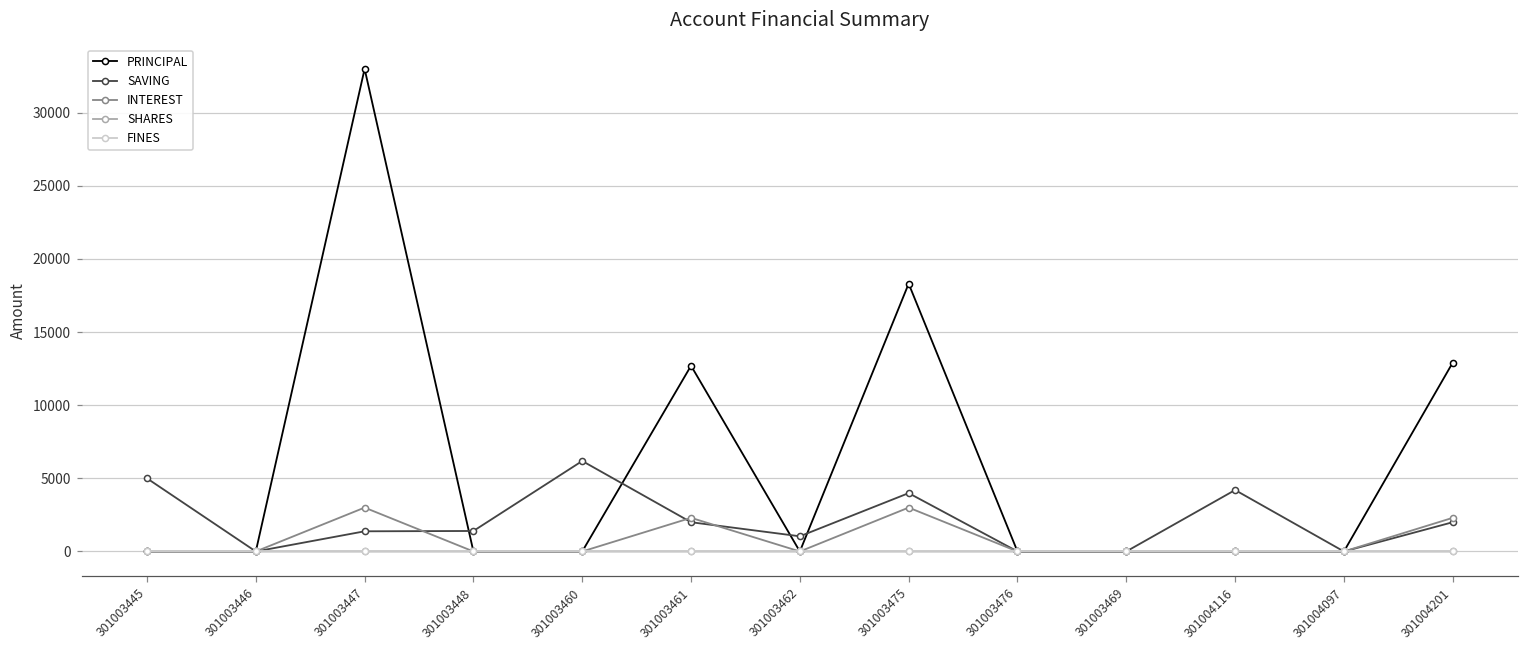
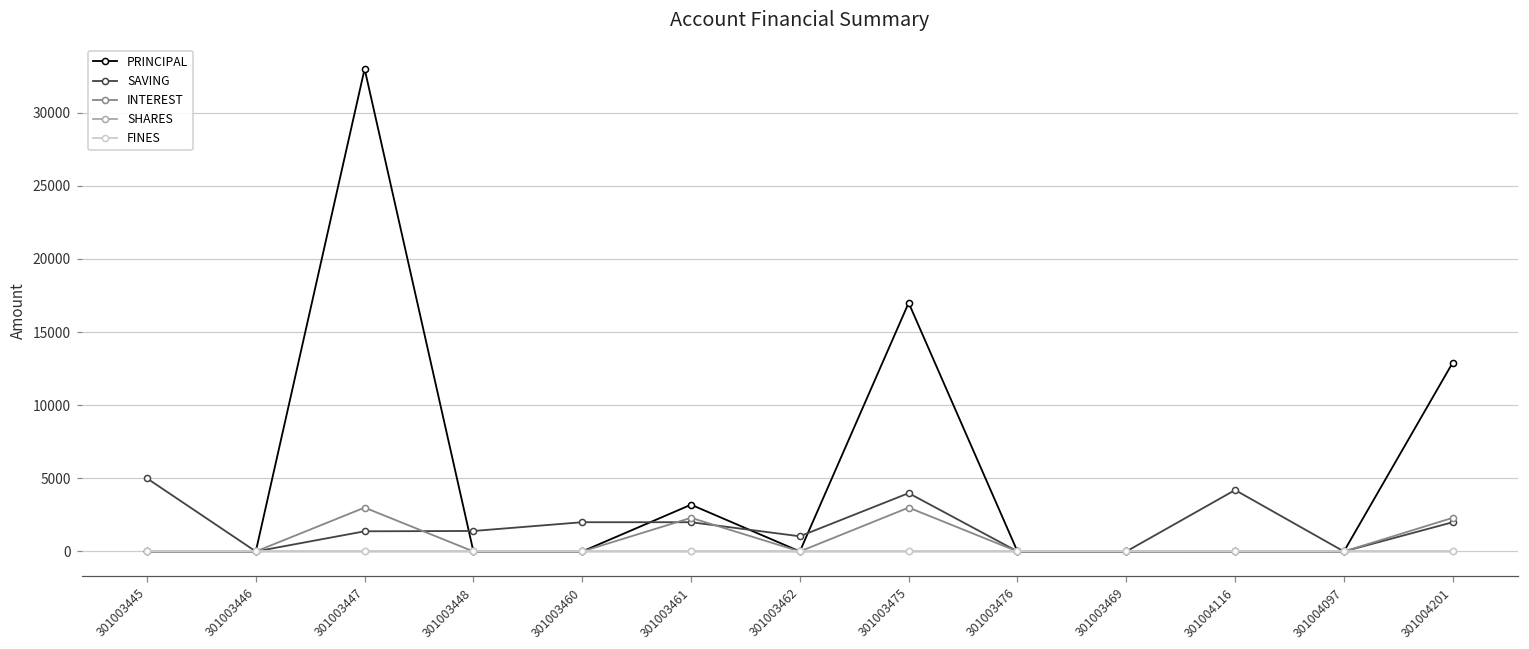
SAVING, 301003460: 6200 -> 2000
PRINCIPAL, 301003461: 12700 -> 3200
PRINCIPAL, 301003475: 18300 -> 17000
